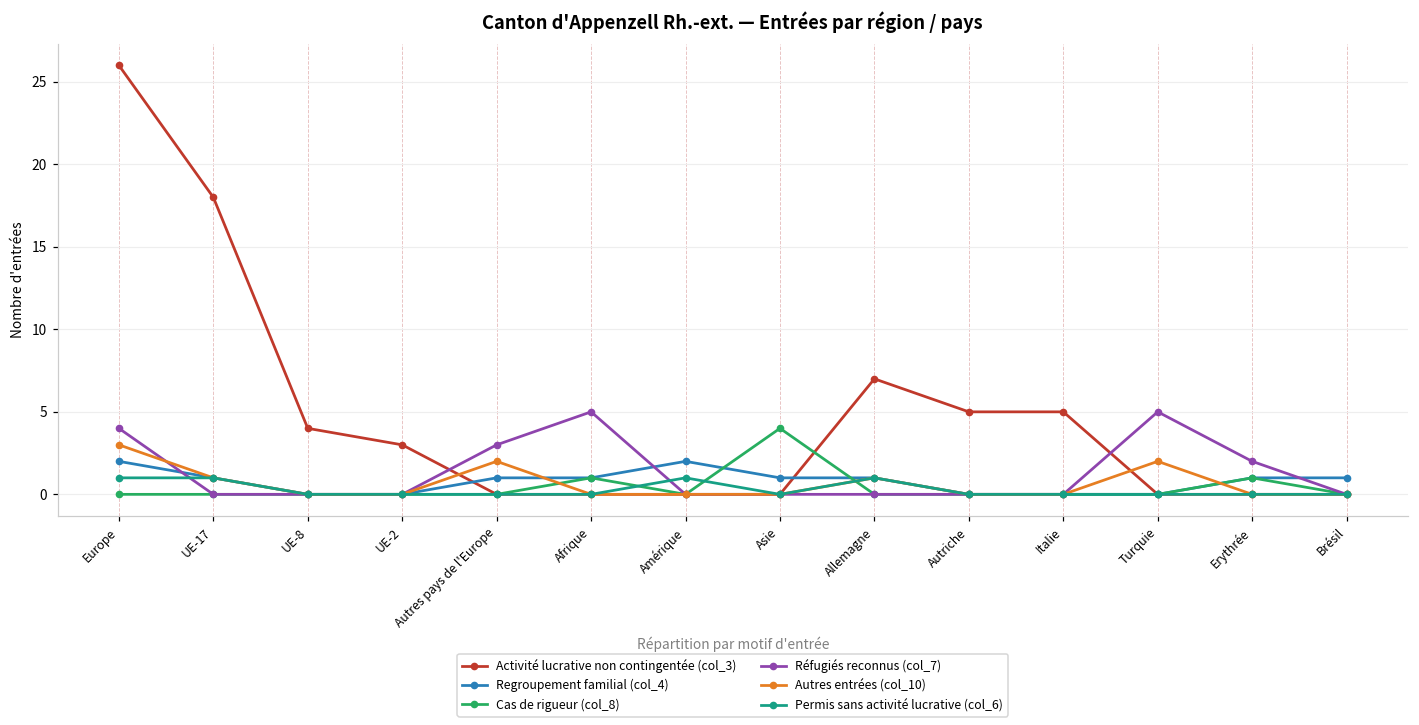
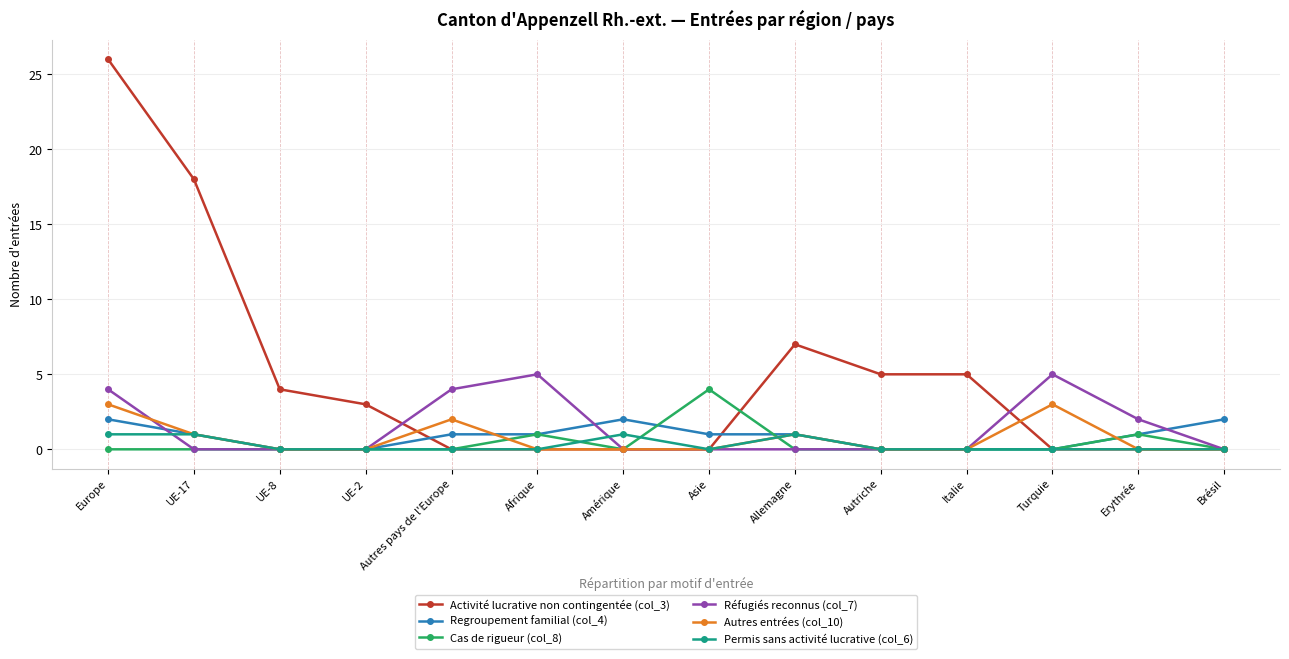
Réfugiés reconnus (col_7), Autres pays de l'Europe: 3 -> 4
Autres entrées (col_10), Turquie: 2 -> 3
Regroupement familial (col_4), Brésil: 1 -> 2
